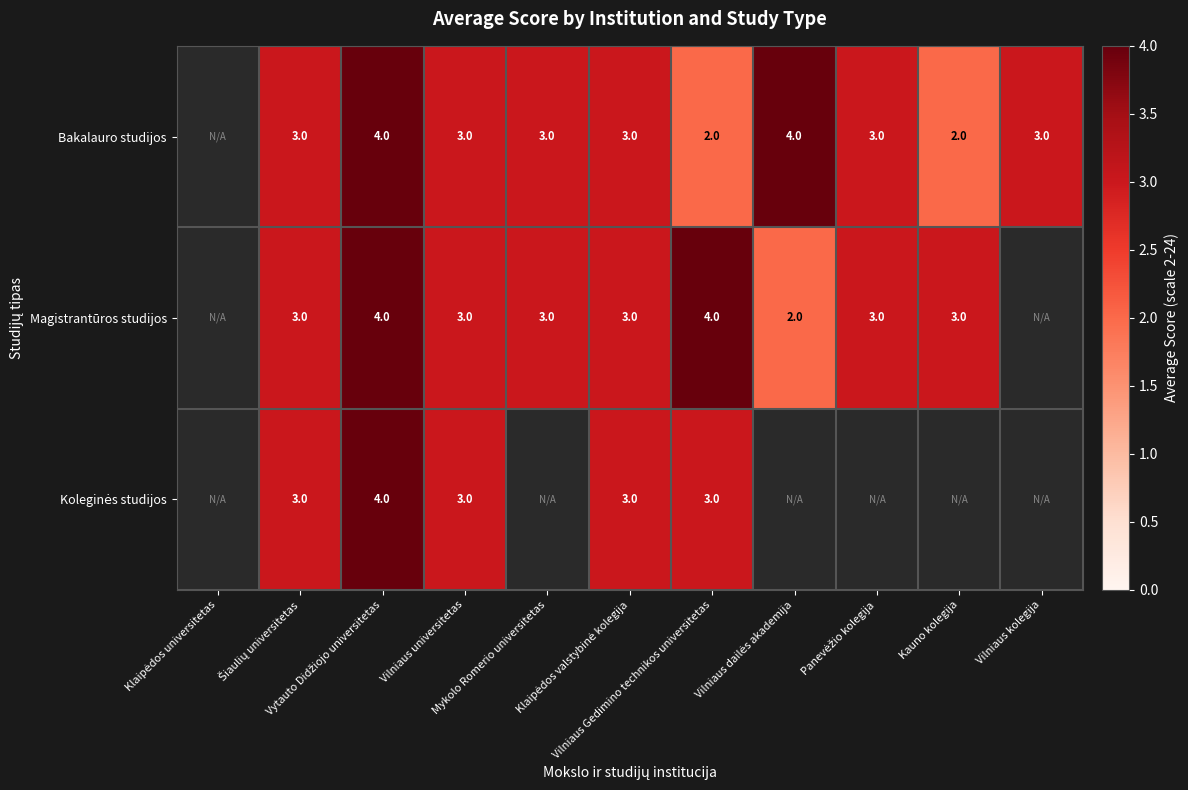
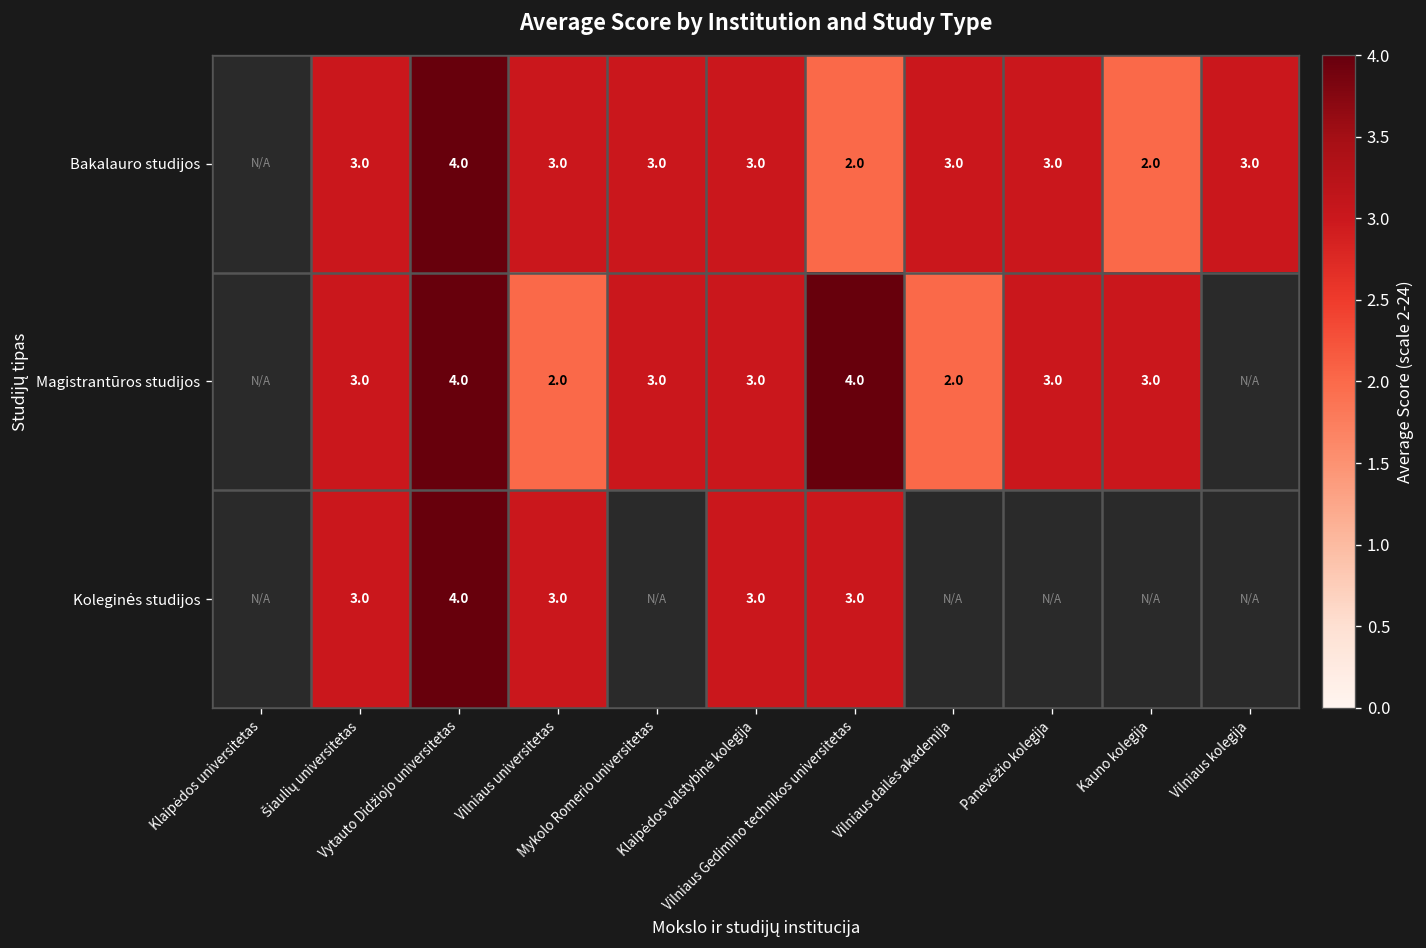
Bakalauro studijos, Vilniaus dailės akademija: 4.0 -> 3.0
Magistrantūros studijos, Vilniaus universitetas: 3.0 -> 2.0
